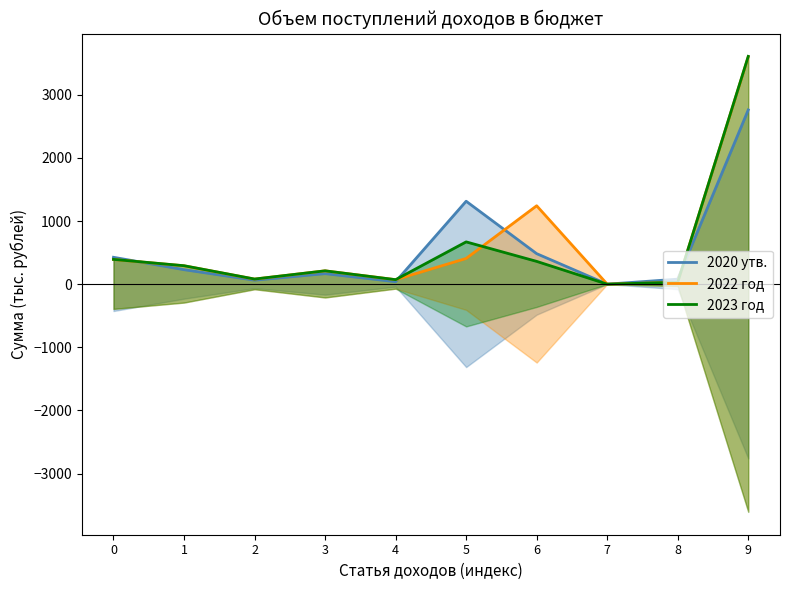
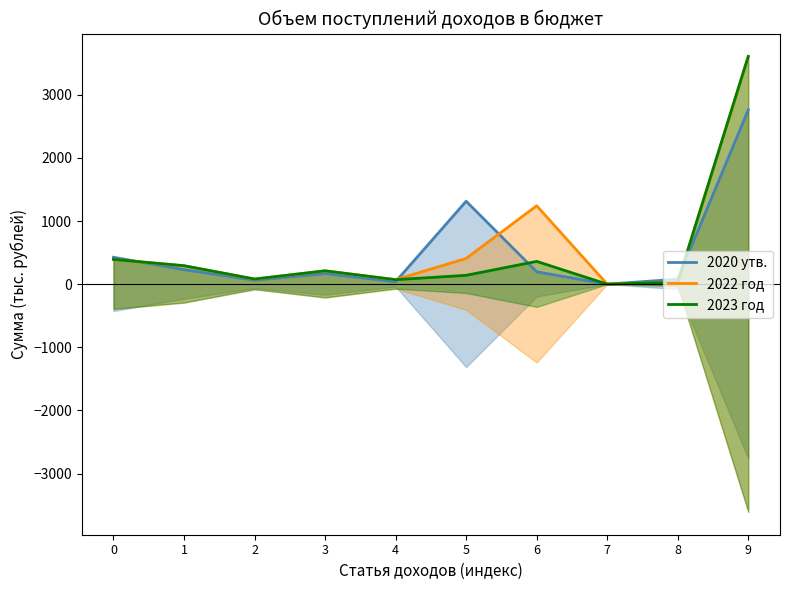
2023 год, 5: 700 -> 100
2020 утв., 6: 500 -> 200
